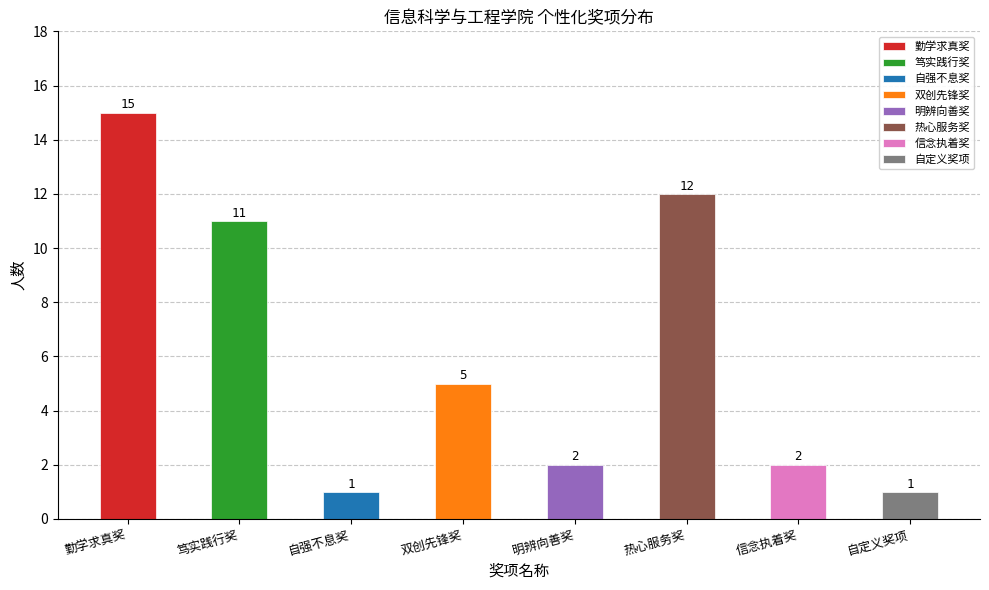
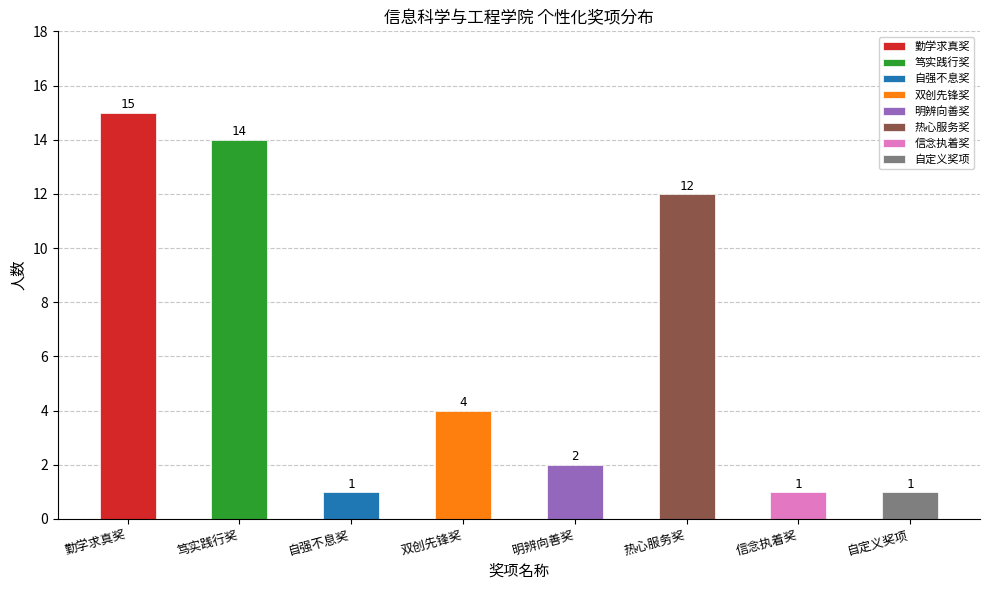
笃实践行奖: 11 -> 14
双创先锋奖: 5 -> 4
信念执着奖: 2 -> 1
